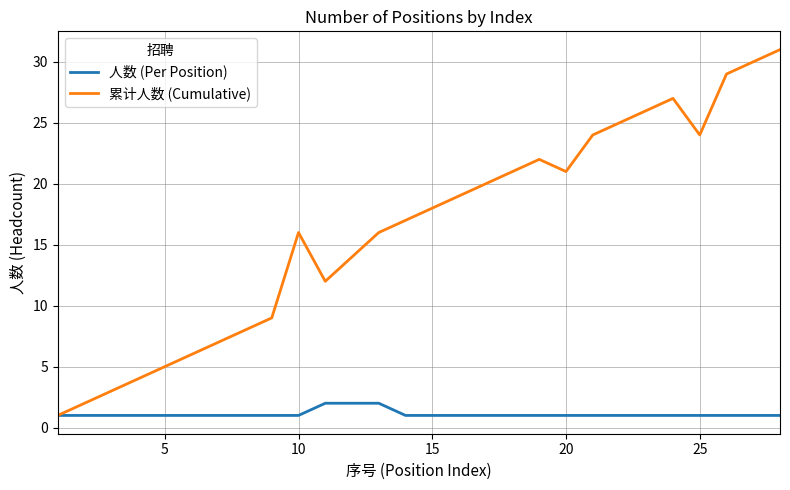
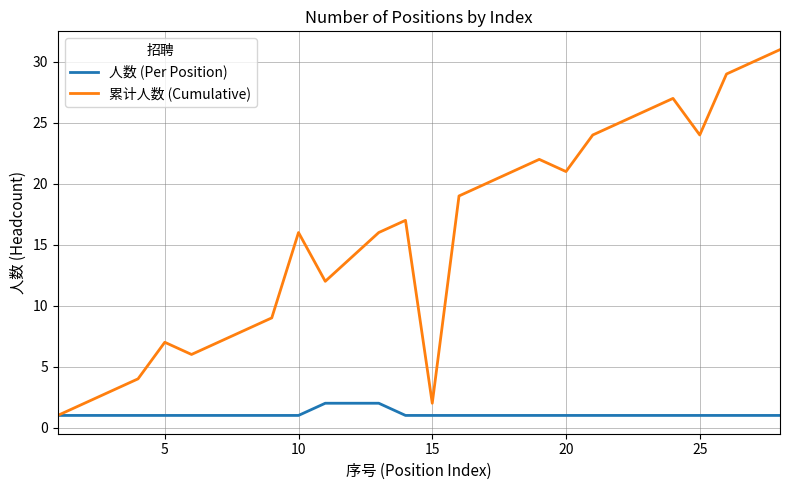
累计人数 (Cumulative), 5: 5 -> 7
累计人数 (Cumulative), 15: 18 -> 2
